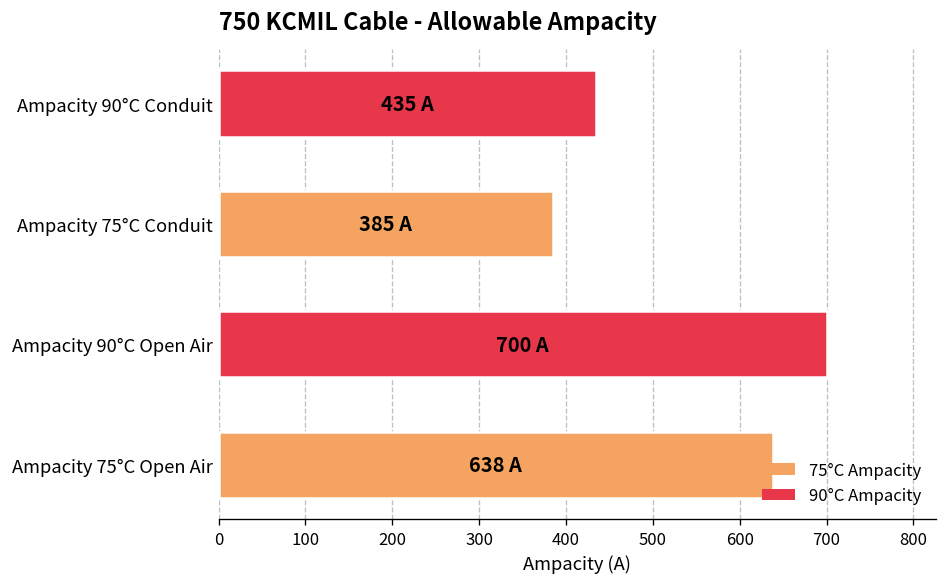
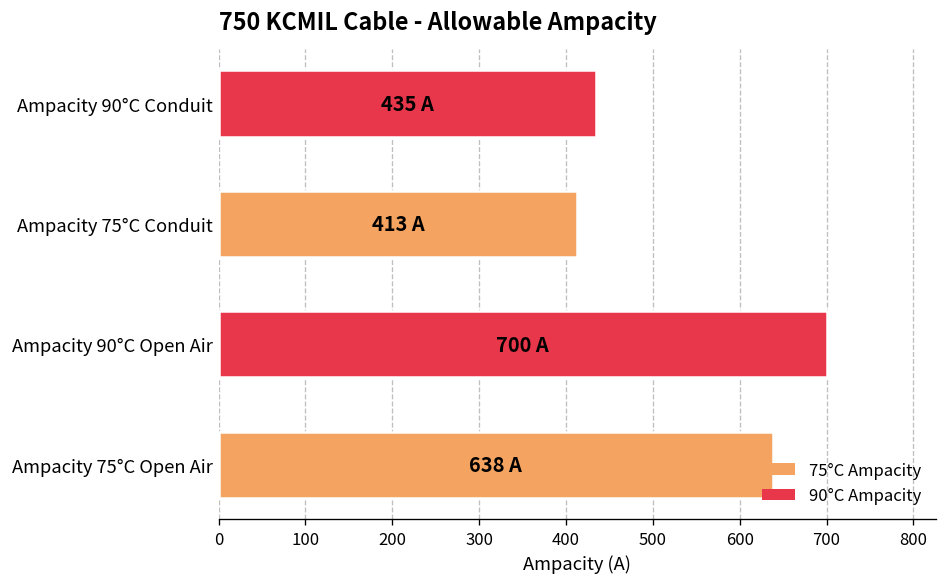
Ampacity 75°C Conduit: 385 -> 413
